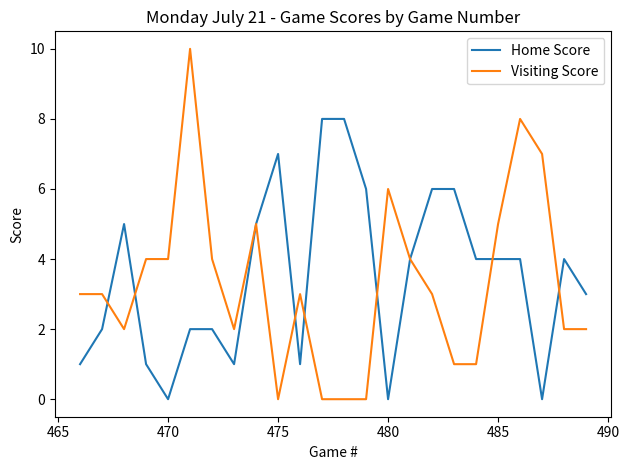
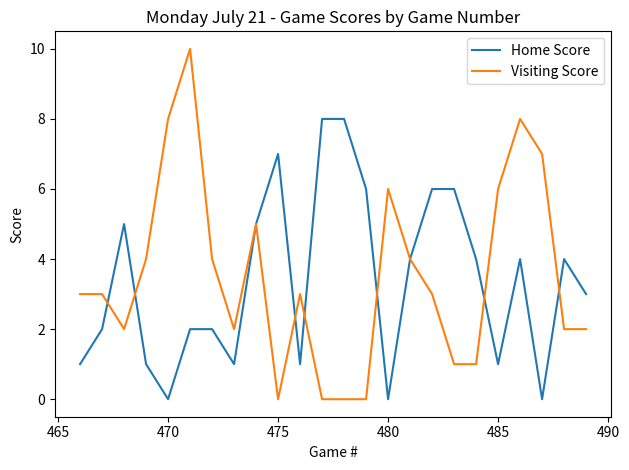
Visiting Score, 470: 4 -> 8
Home Score, 485: 4 -> 1
Visiting Score, 485: 5 -> 6
